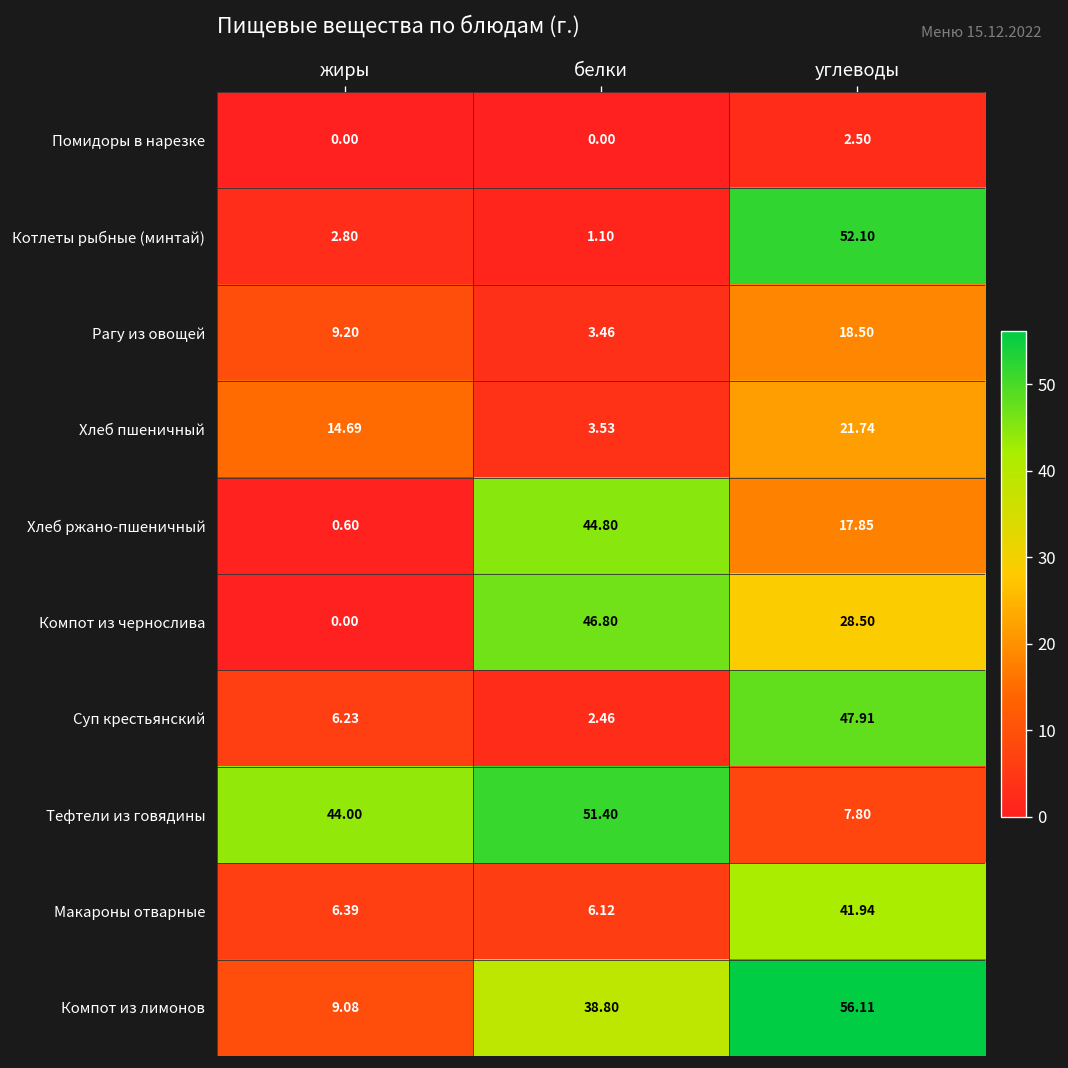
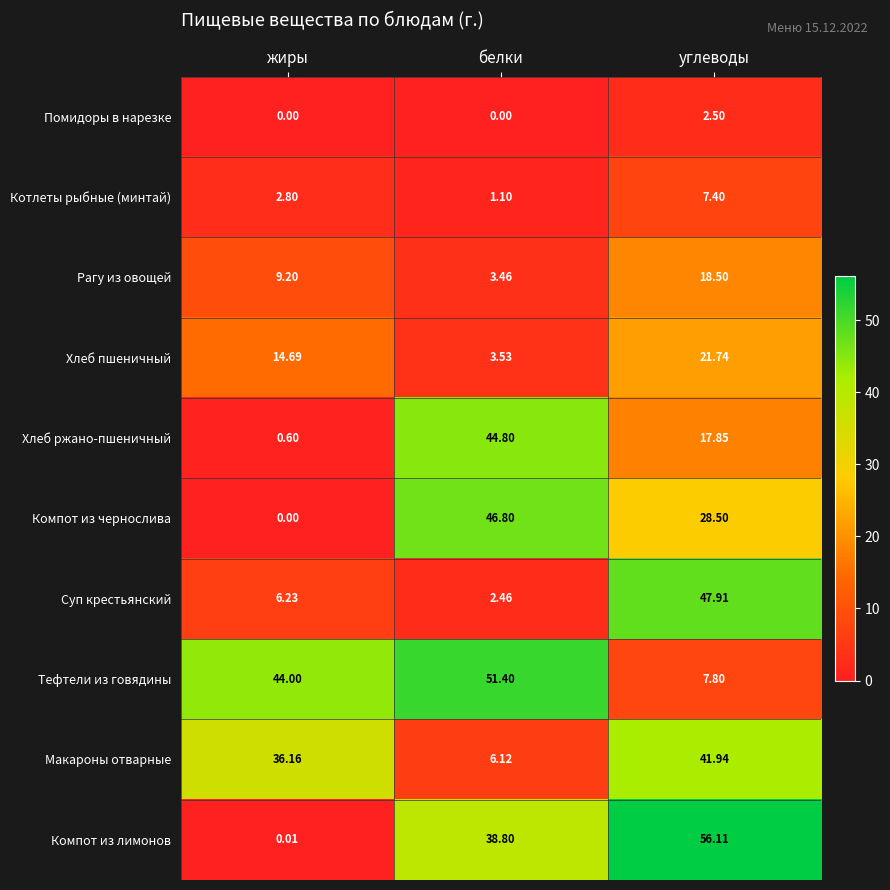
Котлеты рыбные (минтай), углеводы: 52.10 -> 7.40
Макароны отварные, жиры: 6.39 -> 36.16
Компот из лимонов, жиры: 9.08 -> 0.01
